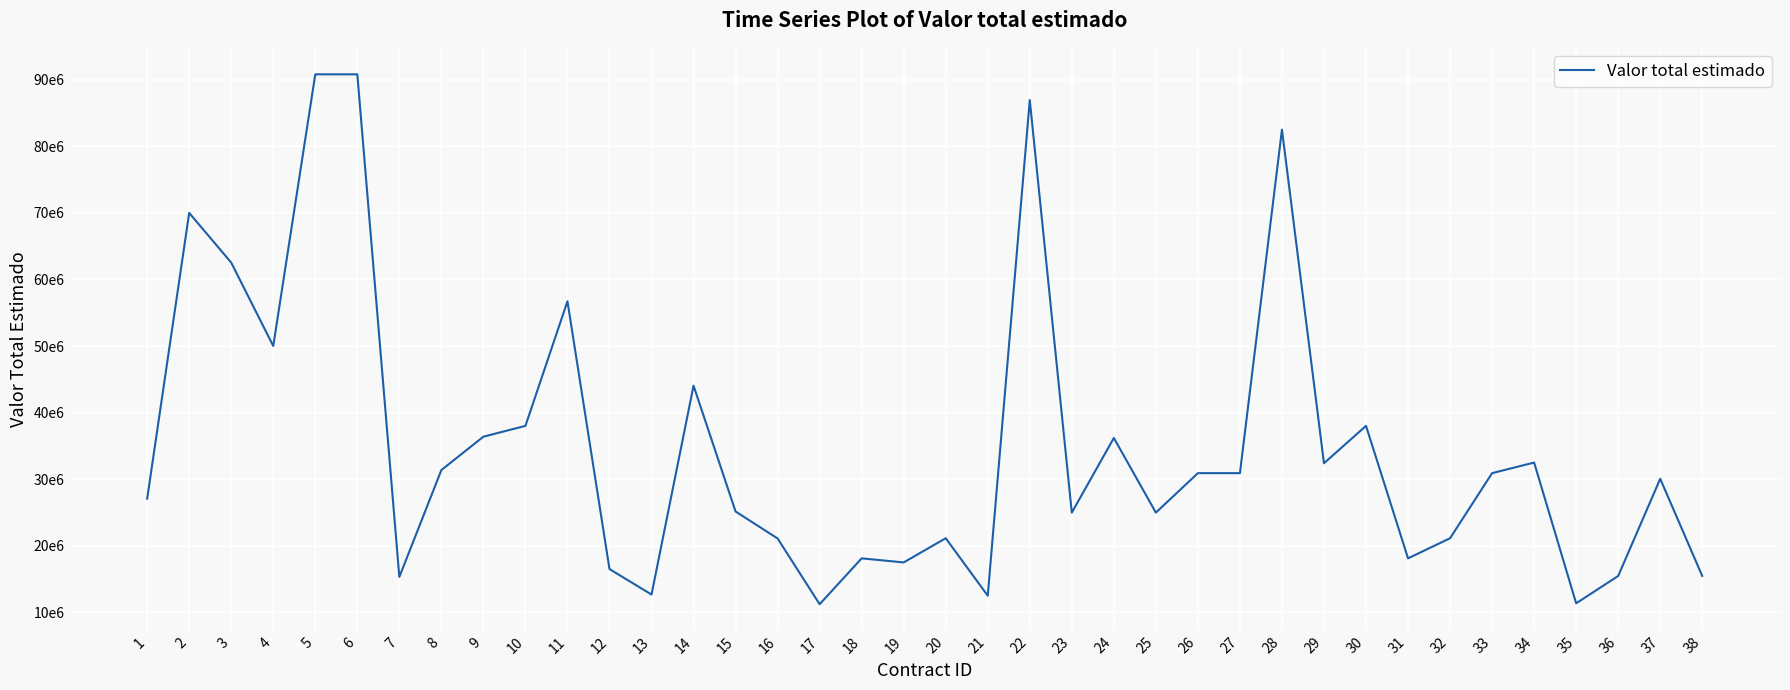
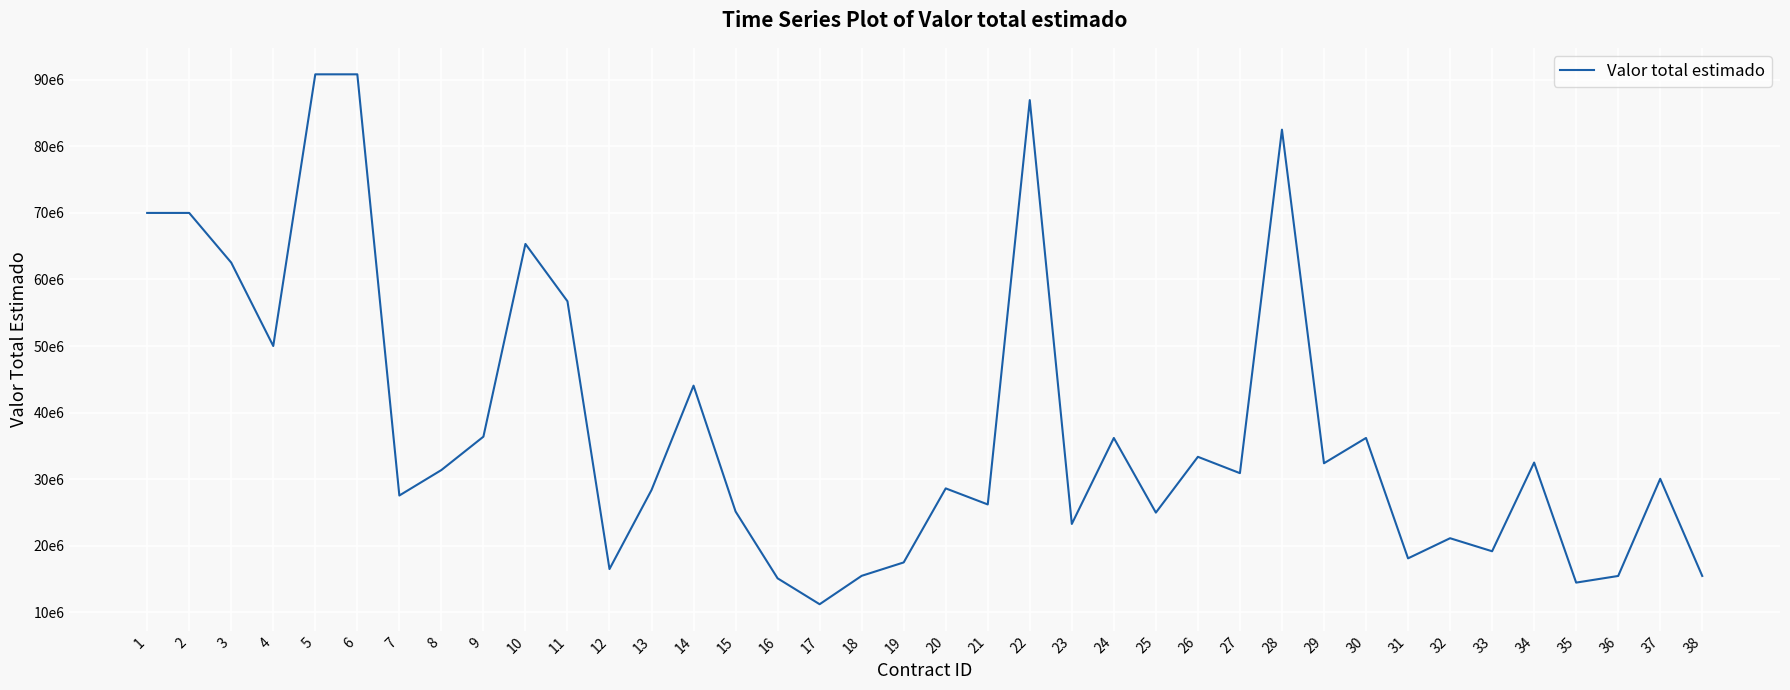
1: 27000000 -> 70000000
7: 15000000 -> 28000000
10: 38000000 -> 65000000
13: 13000000 -> 28000000
16: 21000000 -> 15000000
18: 18000000 -> 15000000
20: 21000000 -> 29000000
21: 12000000 -> 26000000
23: 25000000 -> 23000000
26: 31000000 -> 33000000
30: 38000000 -> 36000000
33: 31000000 -> 19000000
35: 11000000 -> 14000000
